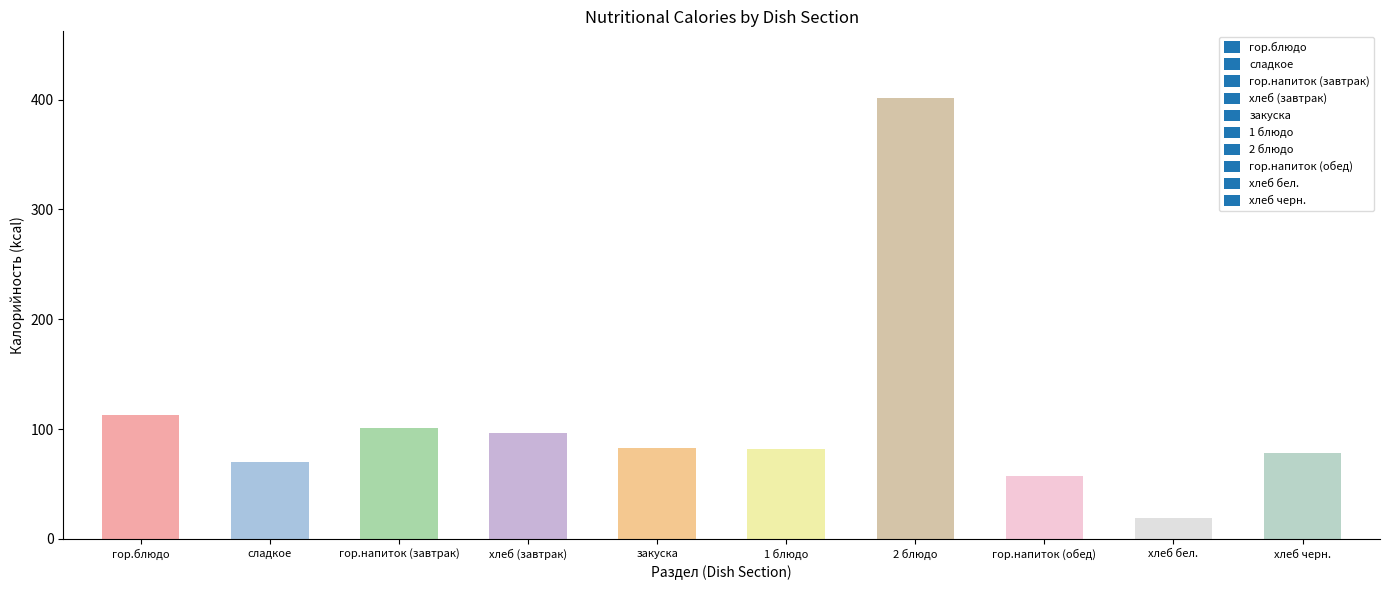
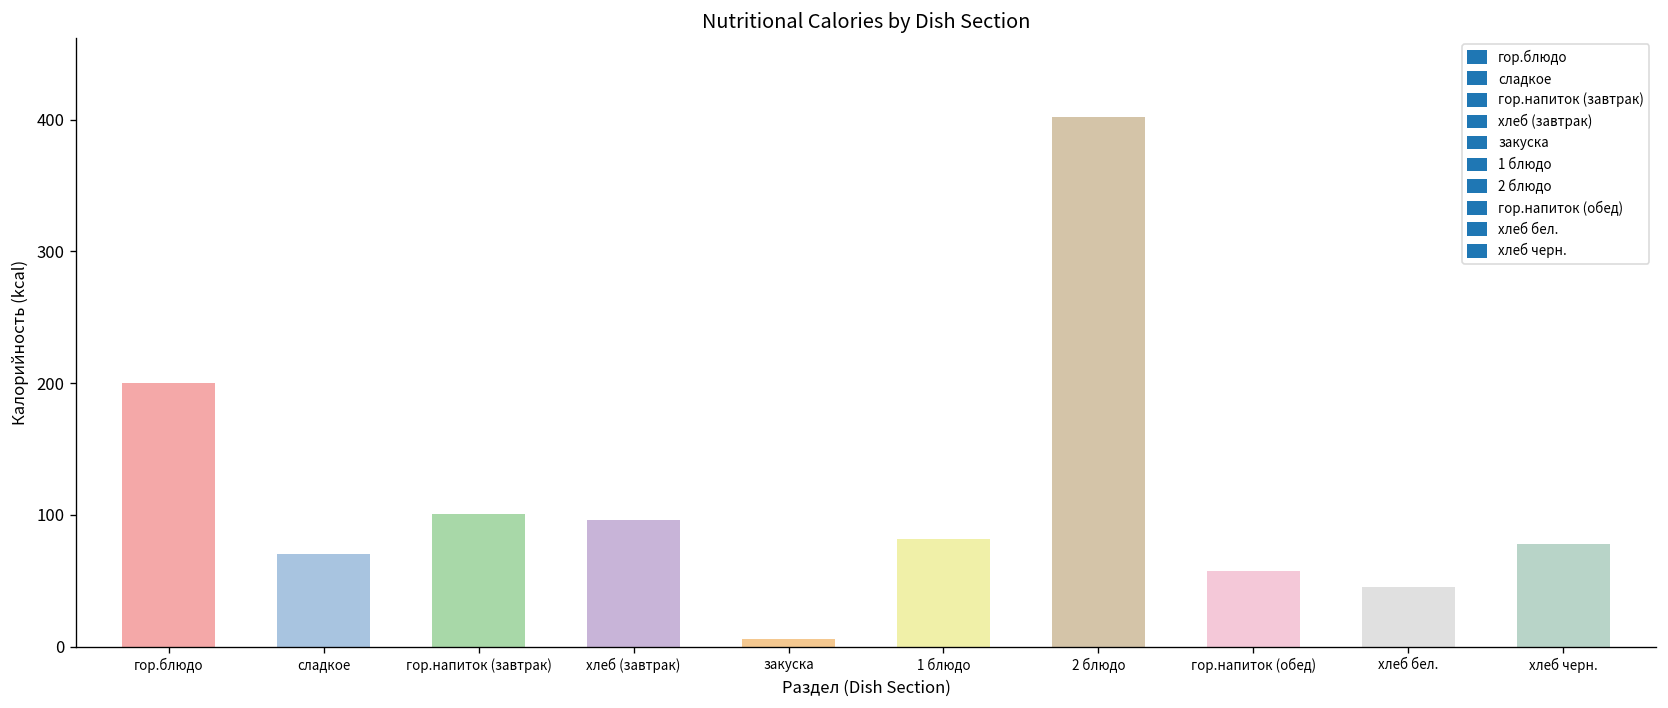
гор.блюдо: 113 -> 200
закуска: 83 -> 6
хлеб бел.: 19 -> 45
